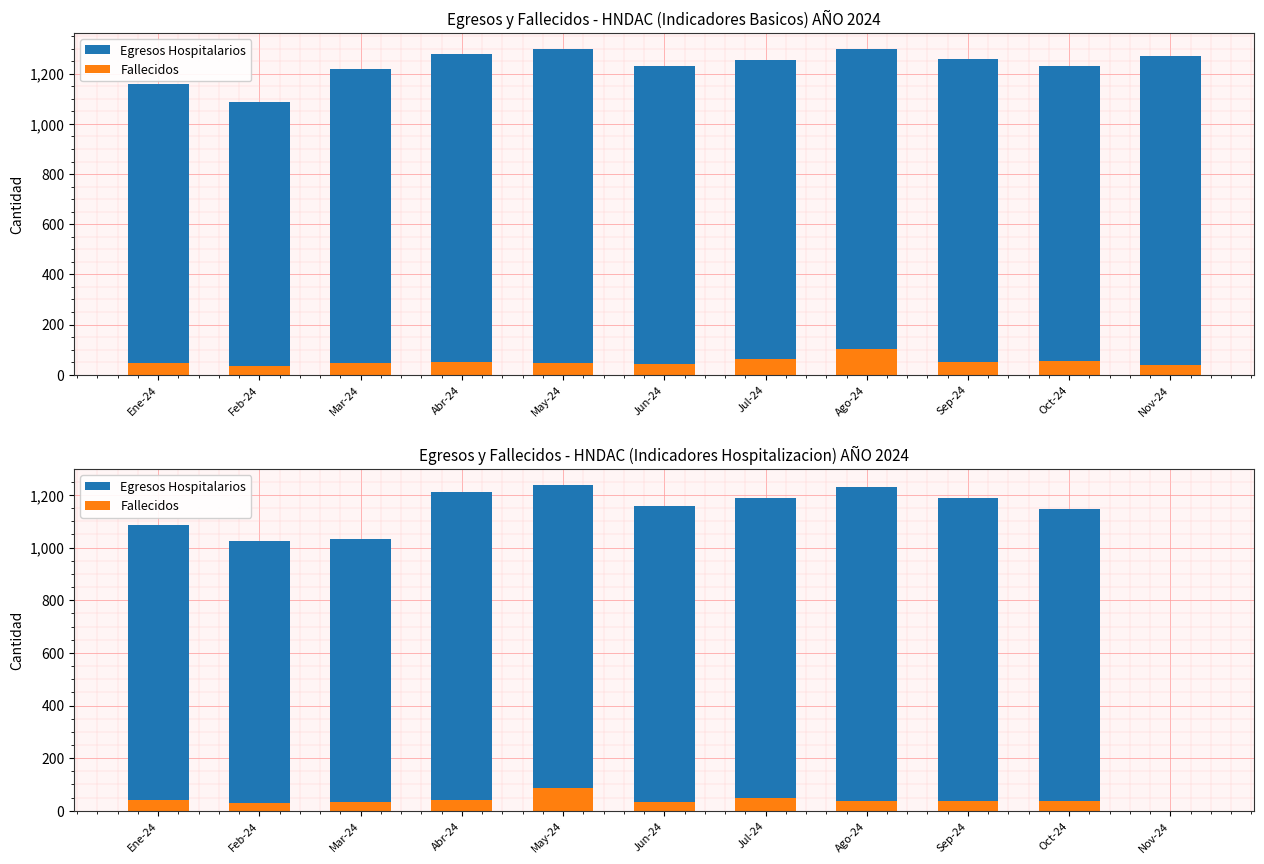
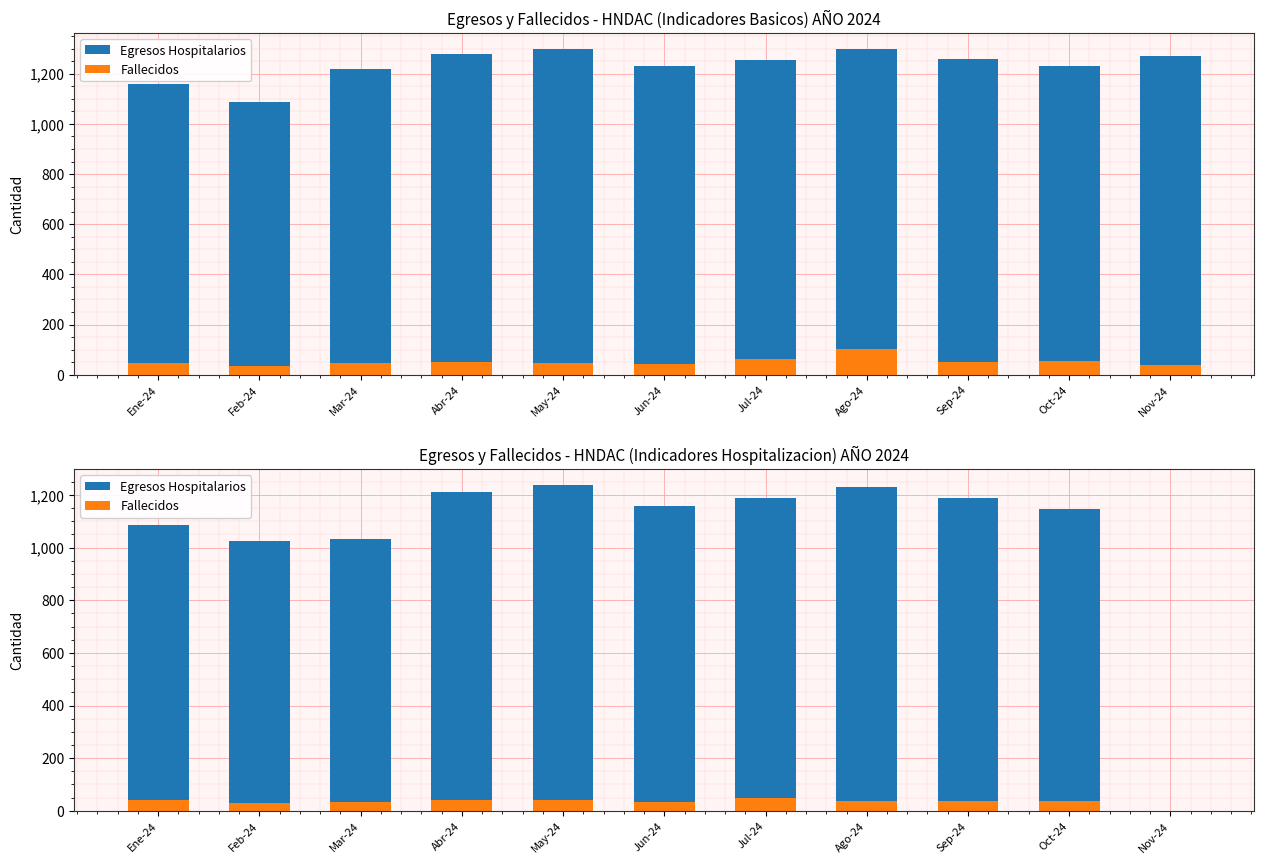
Egresos y Fallecidos - HNDAC (Indicadores Hospitalizacion) AÑO 2024, Fallecidos, May-24: 90 -> 40
